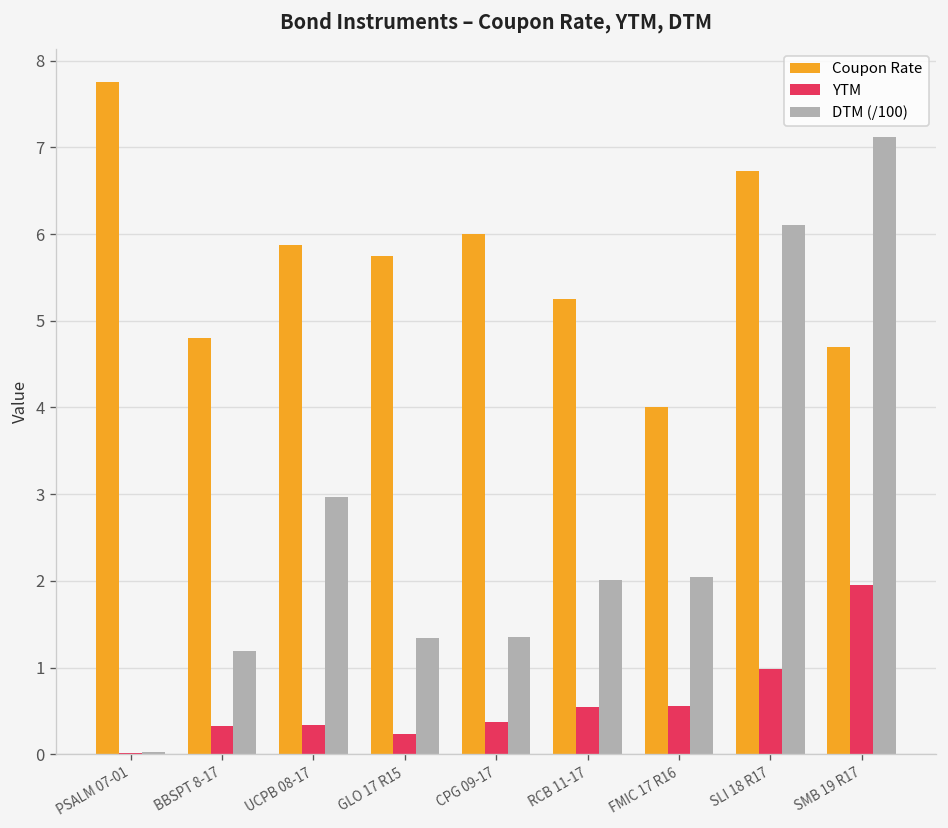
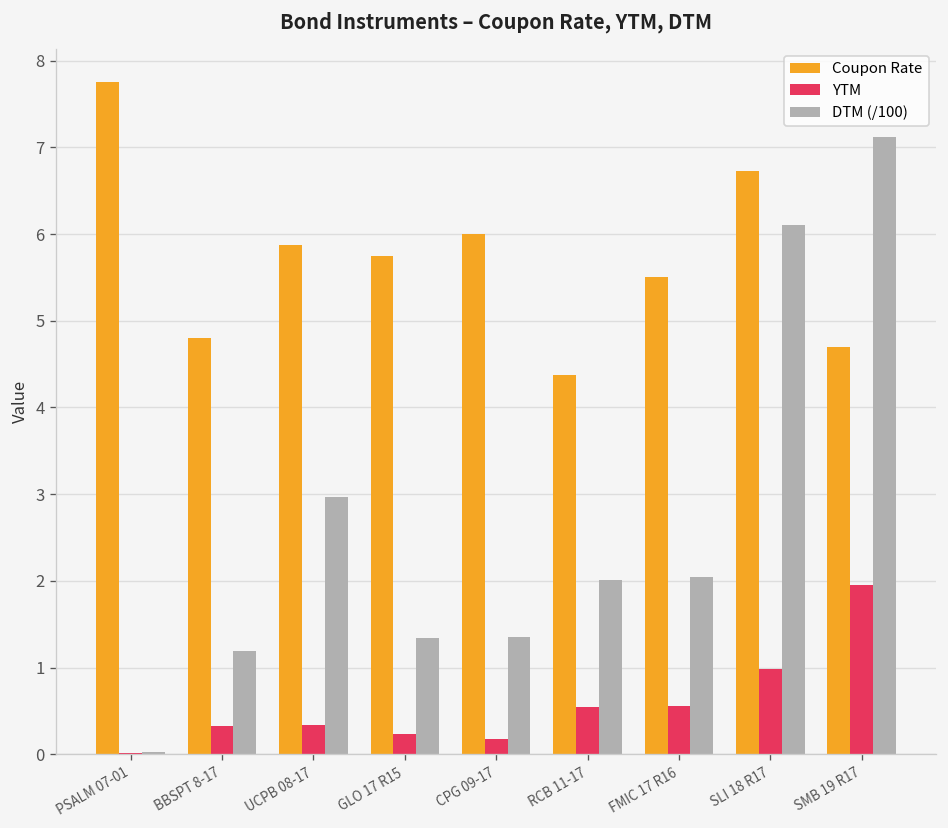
YTM, CPG 09-17: 0.4 -> 0.2
Coupon Rate, RCB 11-17: 5.3 -> 4.4
Coupon Rate, FMIC 17 R16: 4.0 -> 5.5
